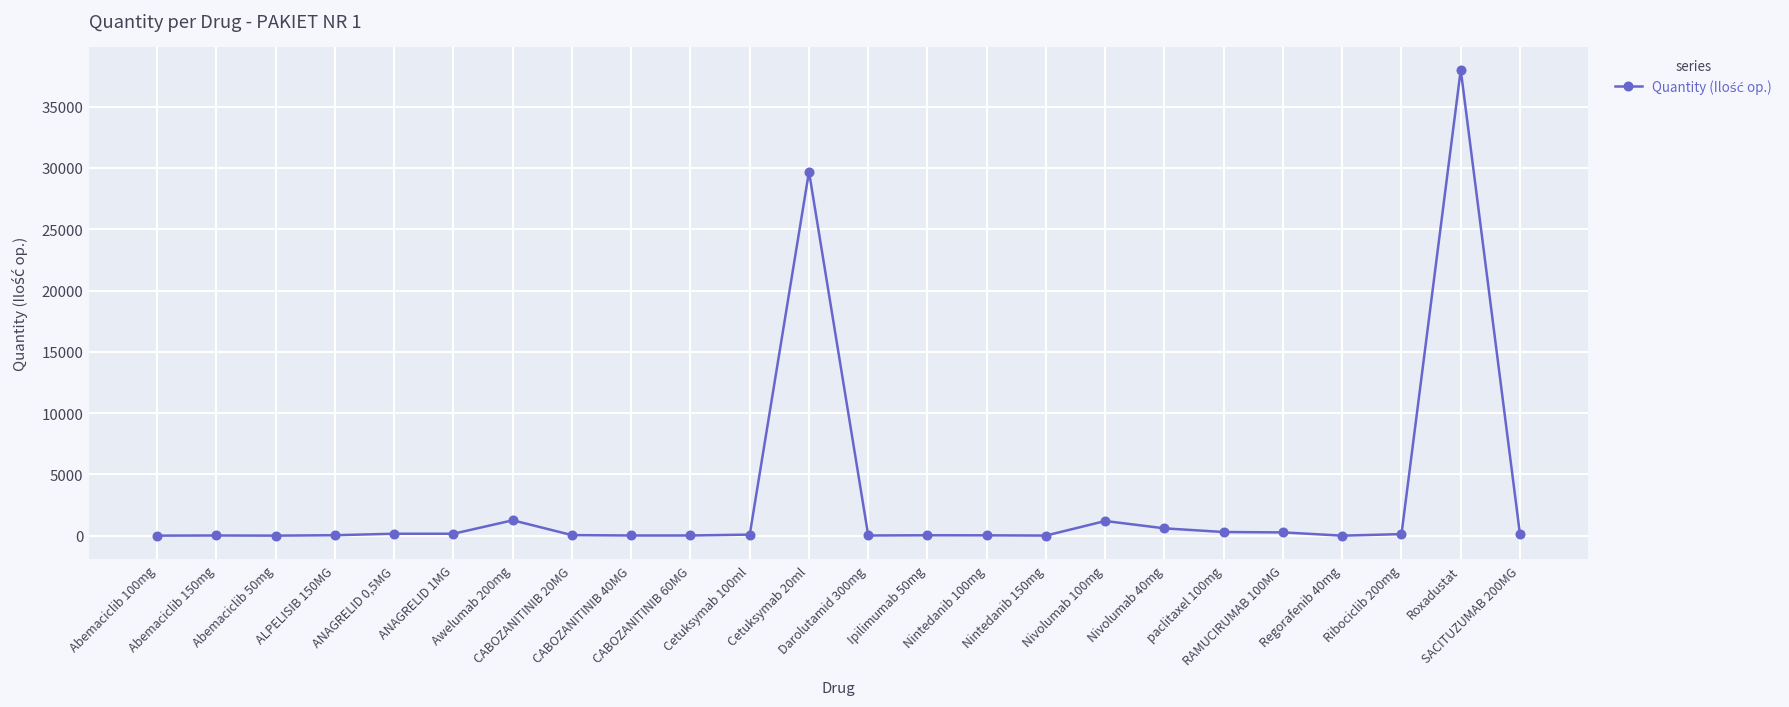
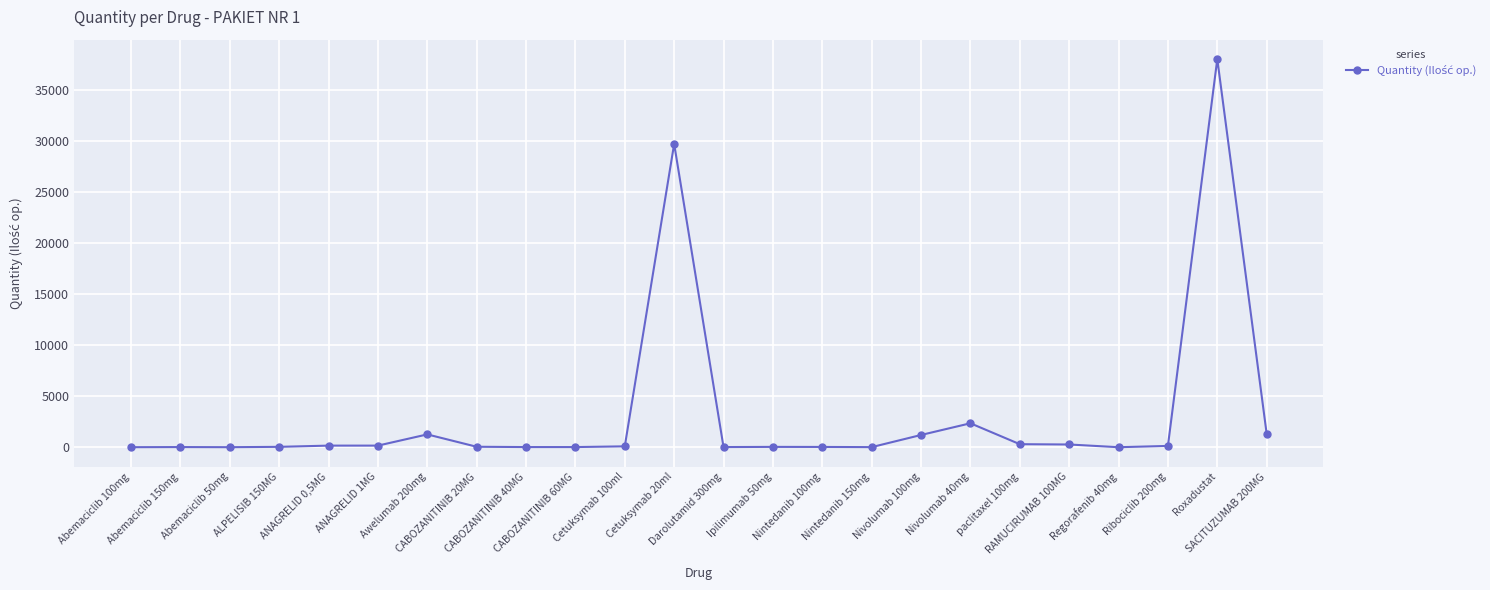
Nivolumab 40mg: 600 -> 2300
SACITUZUMAB 200MG: 100 -> 1300
